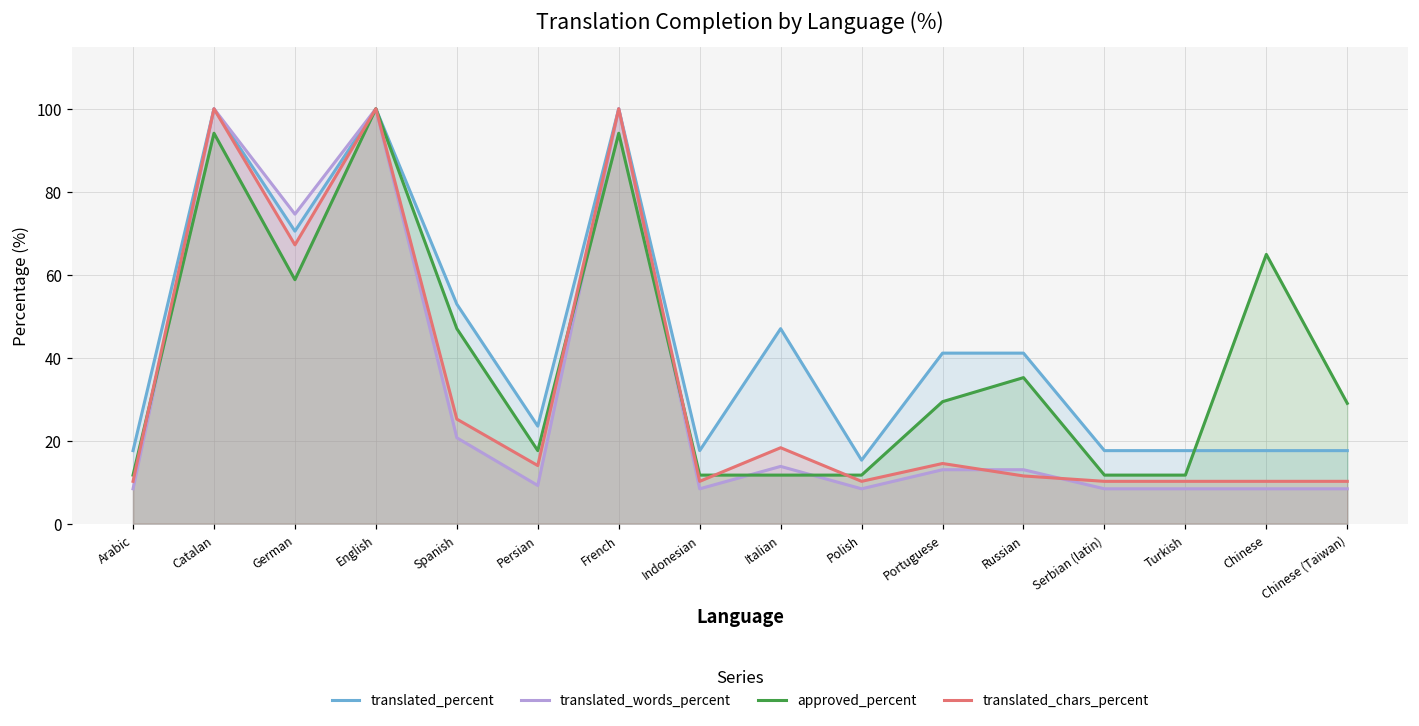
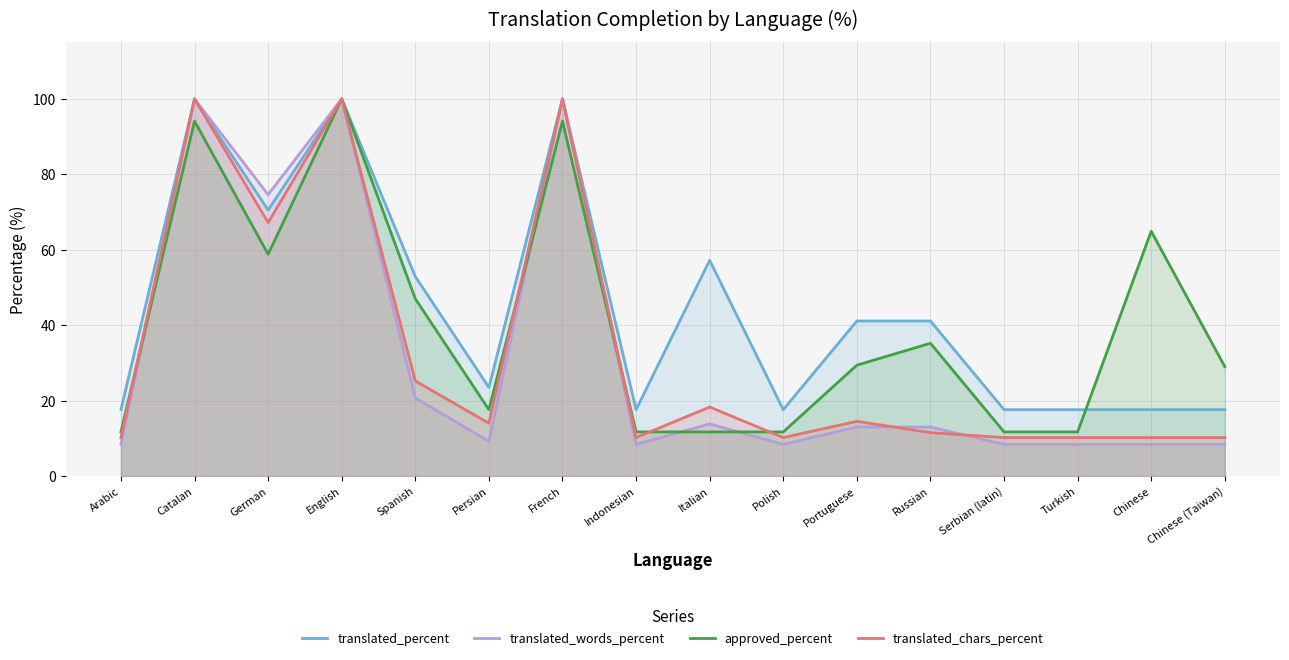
translated_percent, Italian: 47 -> 57
translated_percent, Polish: 15 -> 18
